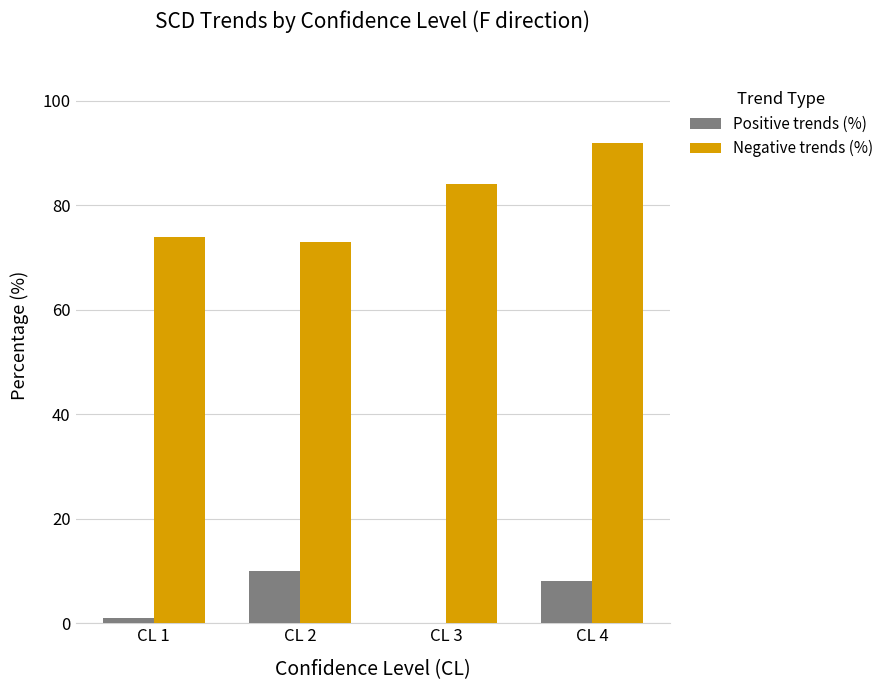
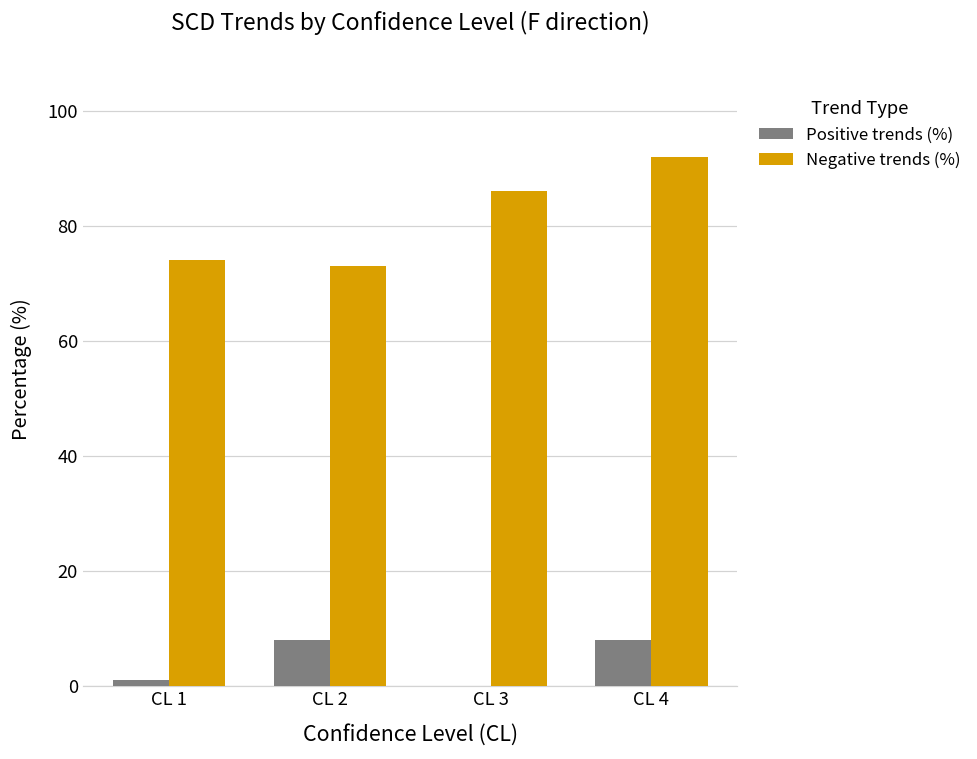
Positive trends (%), CL 2: 10 -> 8
Negative trends (%), CL 3: 84 -> 86
